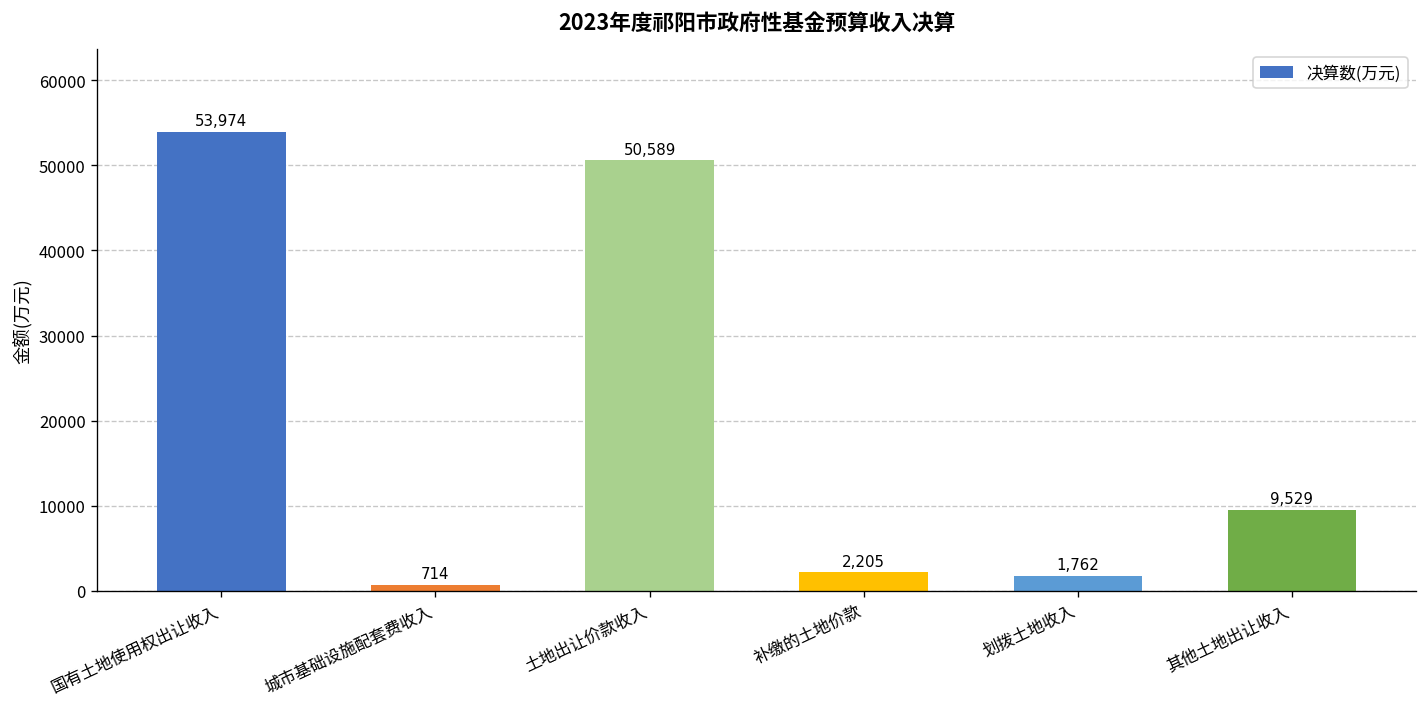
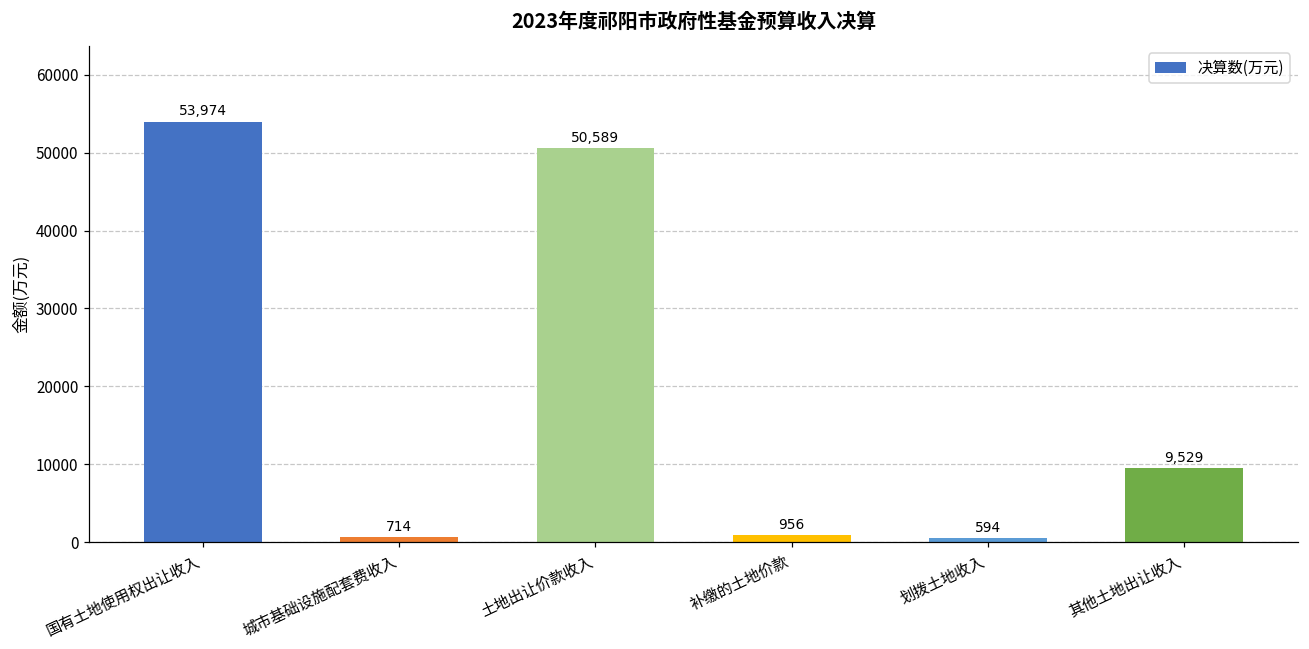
补缴的土地价款: 2,205 -> 956
划拨土地收入: 1,762 -> 594
